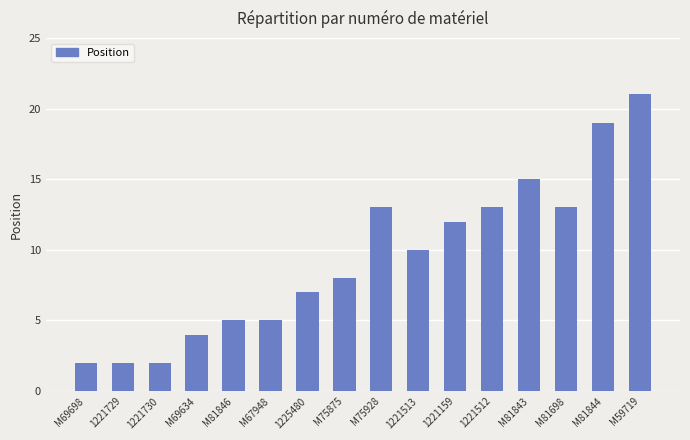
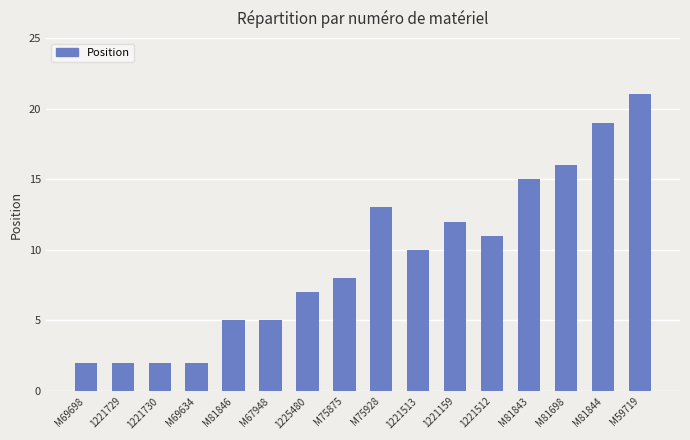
M69634: 4 -> 2
1221512: 13 -> 11
M81698: 13 -> 16
